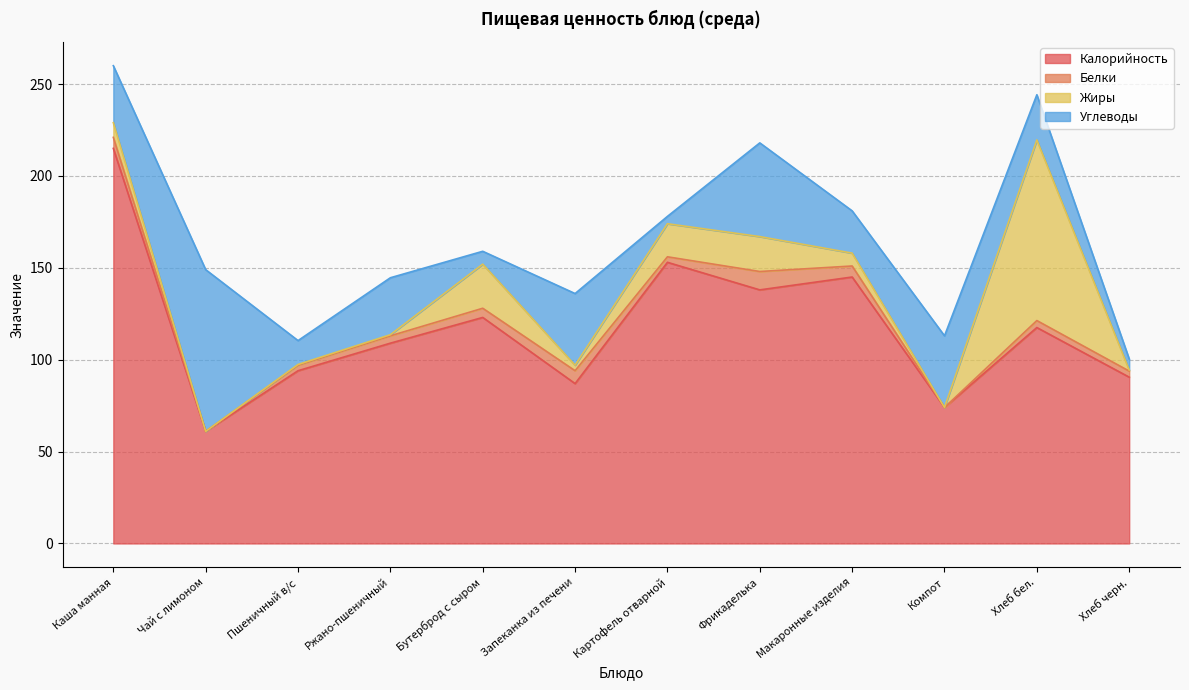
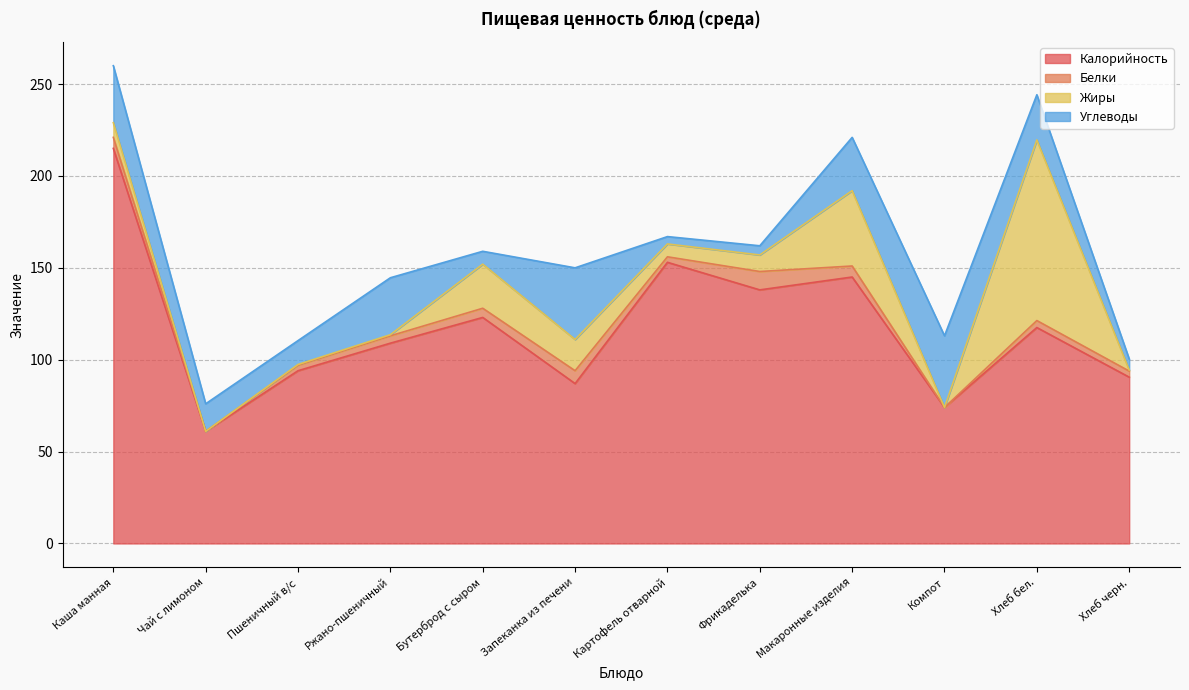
Углеводы, Чай с лимоном: 88 -> 15
Жиры, Запеканка из печени: 3 -> 17
Жиры, Картофель отварной: 18 -> 7
Жиры, Фрикаделька: 19 -> 9
Углеводы, Фрикаделька: 51 -> 5
Жиры, Макаронные изделия: 7 -> 41
Углеводы, Макаронные изделия: 23 -> 29
